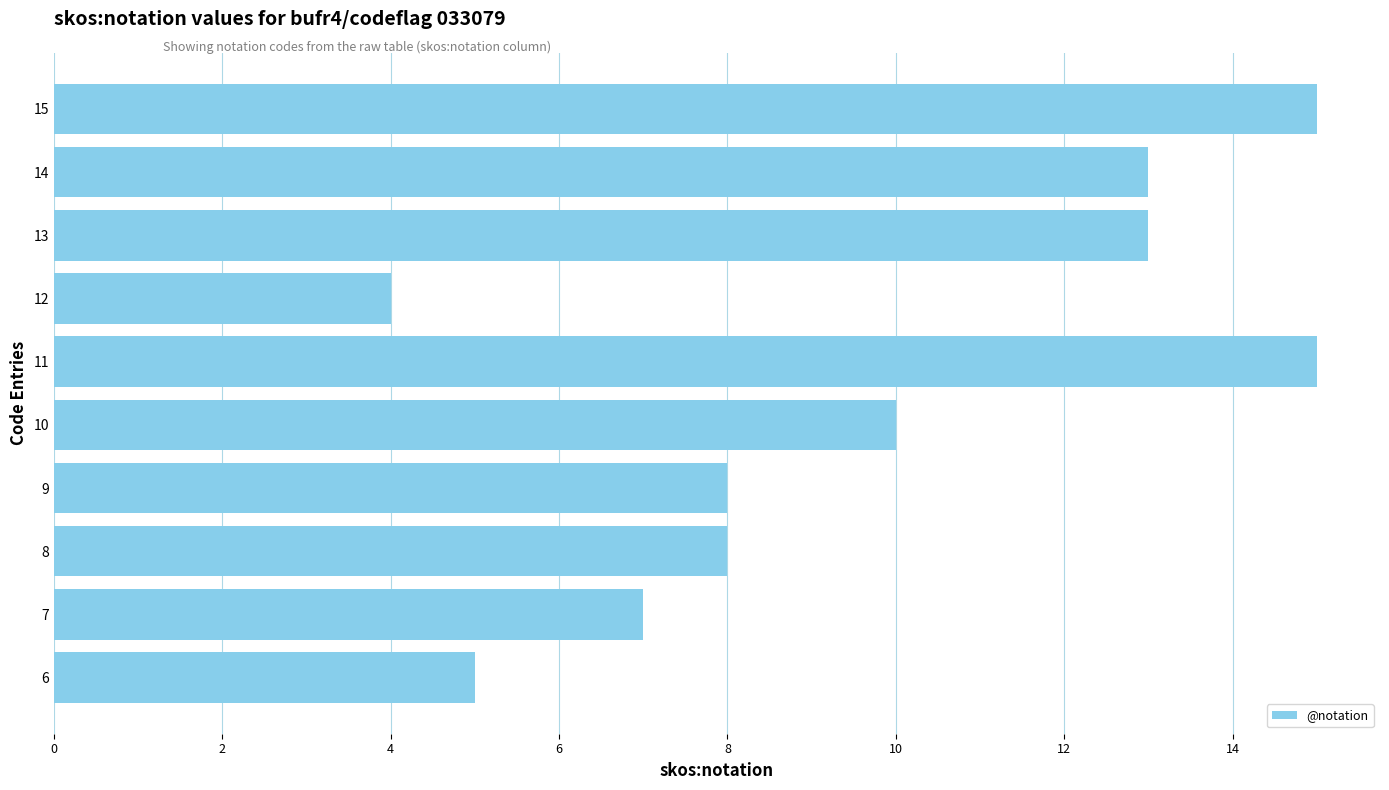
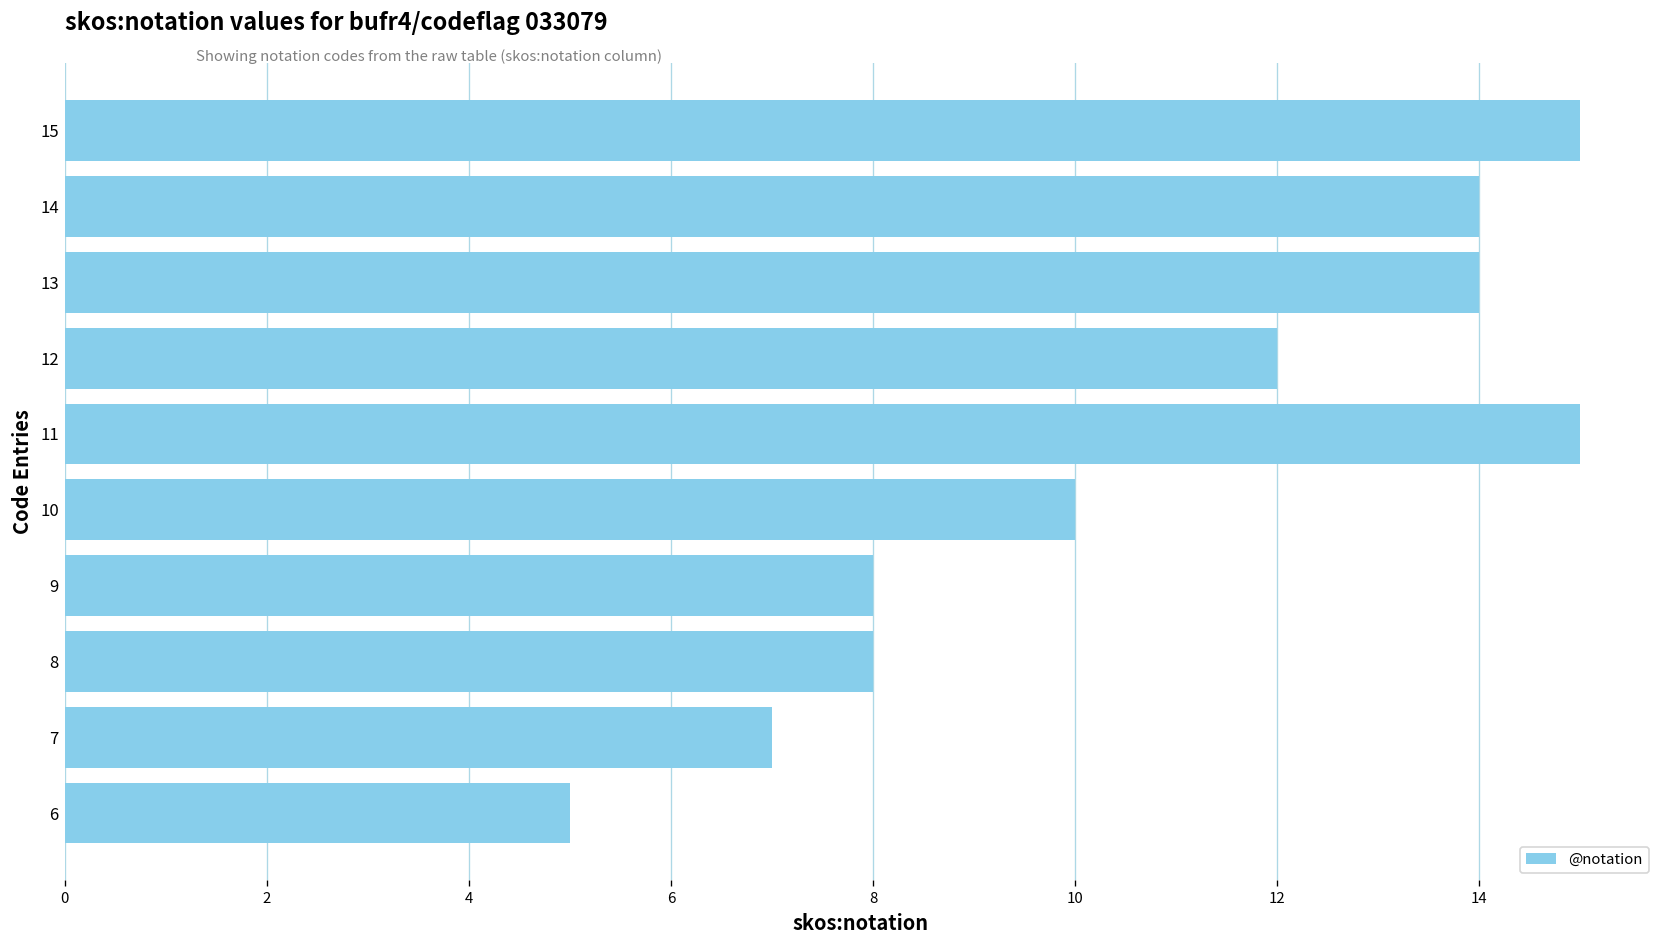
14: 13 -> 14
13: 13 -> 14
12: 4 -> 12
